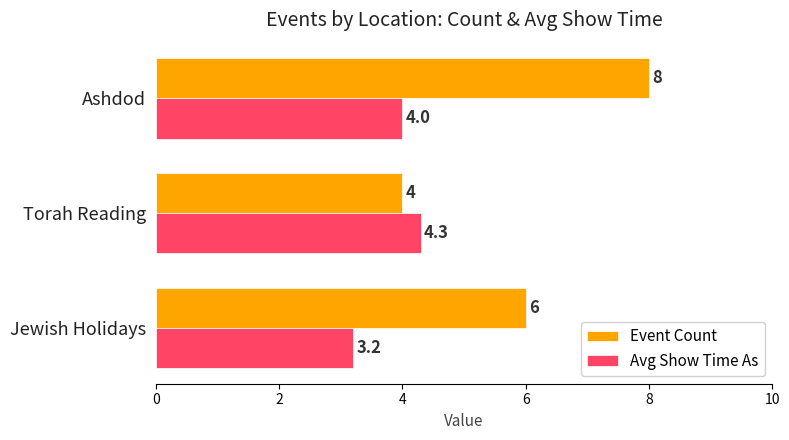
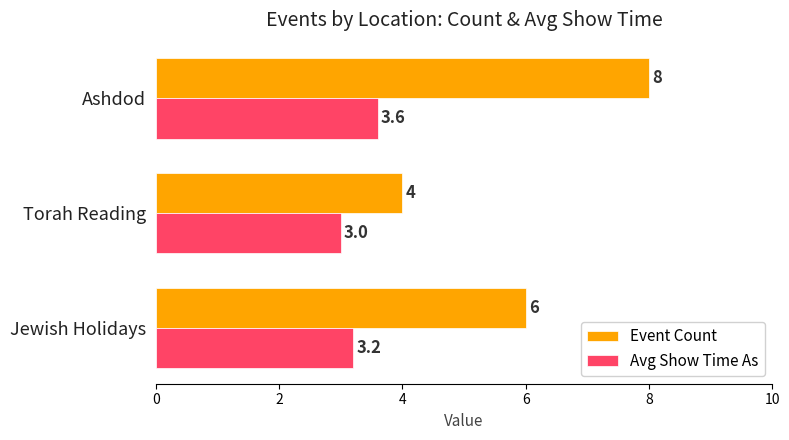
Avg Show Time As, Ashdod: 4.0 -> 3.6
Avg Show Time As, Torah Reading: 4.3 -> 3.0
